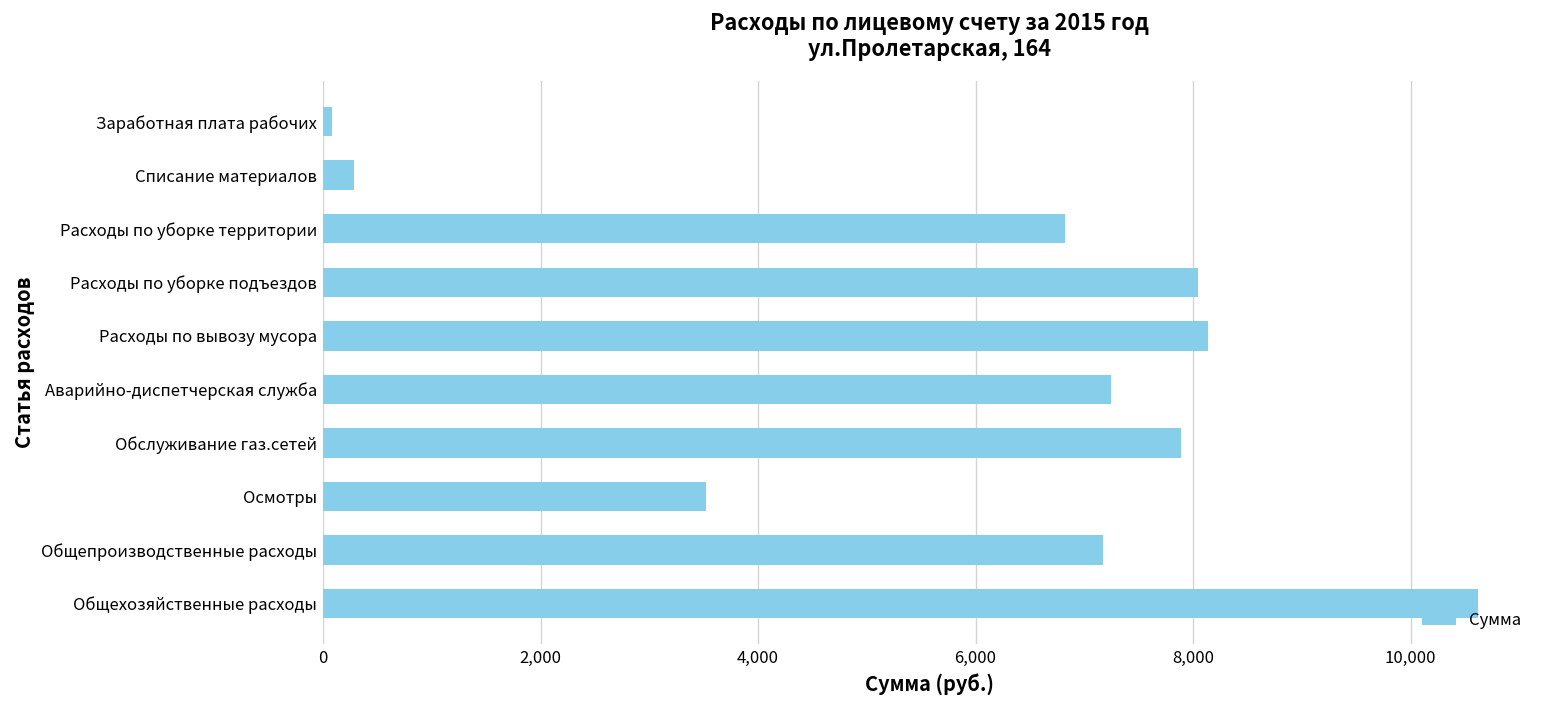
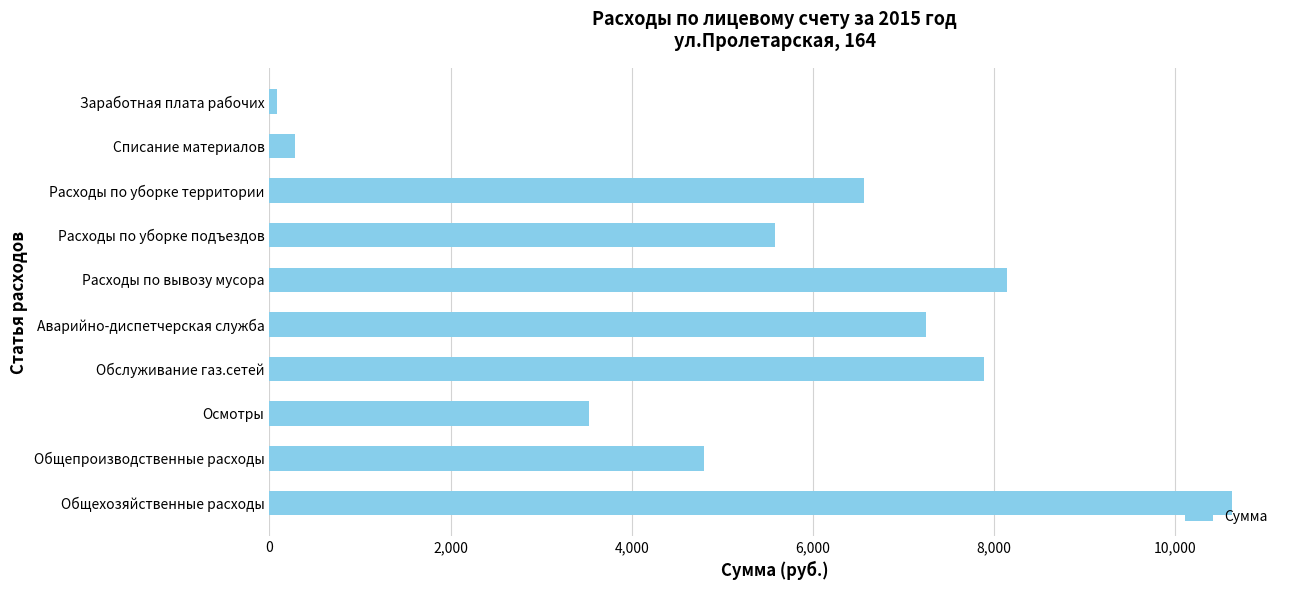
Расходы по уборке территории: 6,800 -> 6,600
Расходы по уборке подъездов: 8,000 -> 5,600
Общепроизводственные расходы: 7,200 -> 4,800
